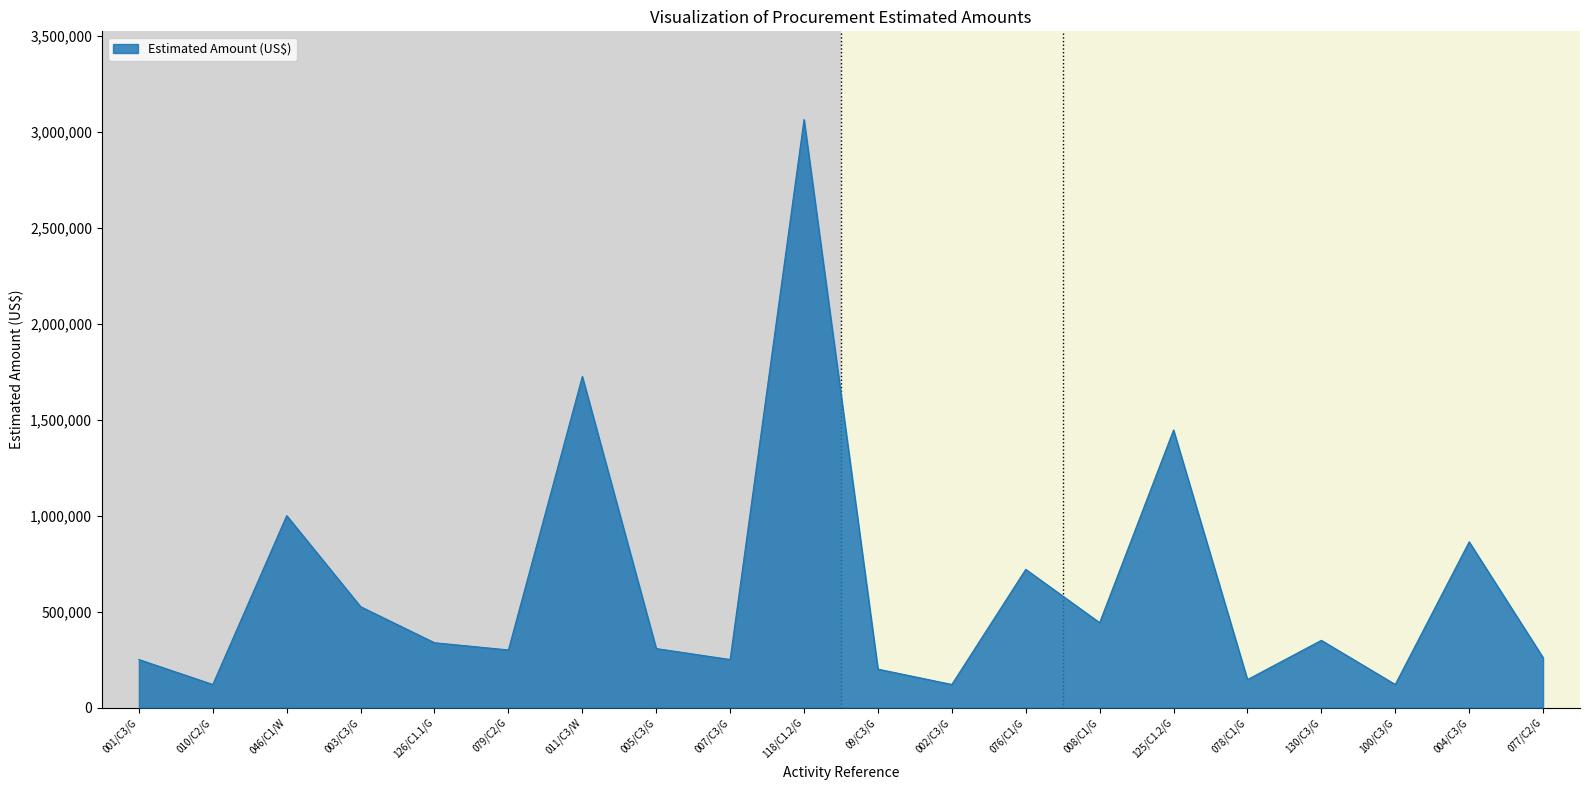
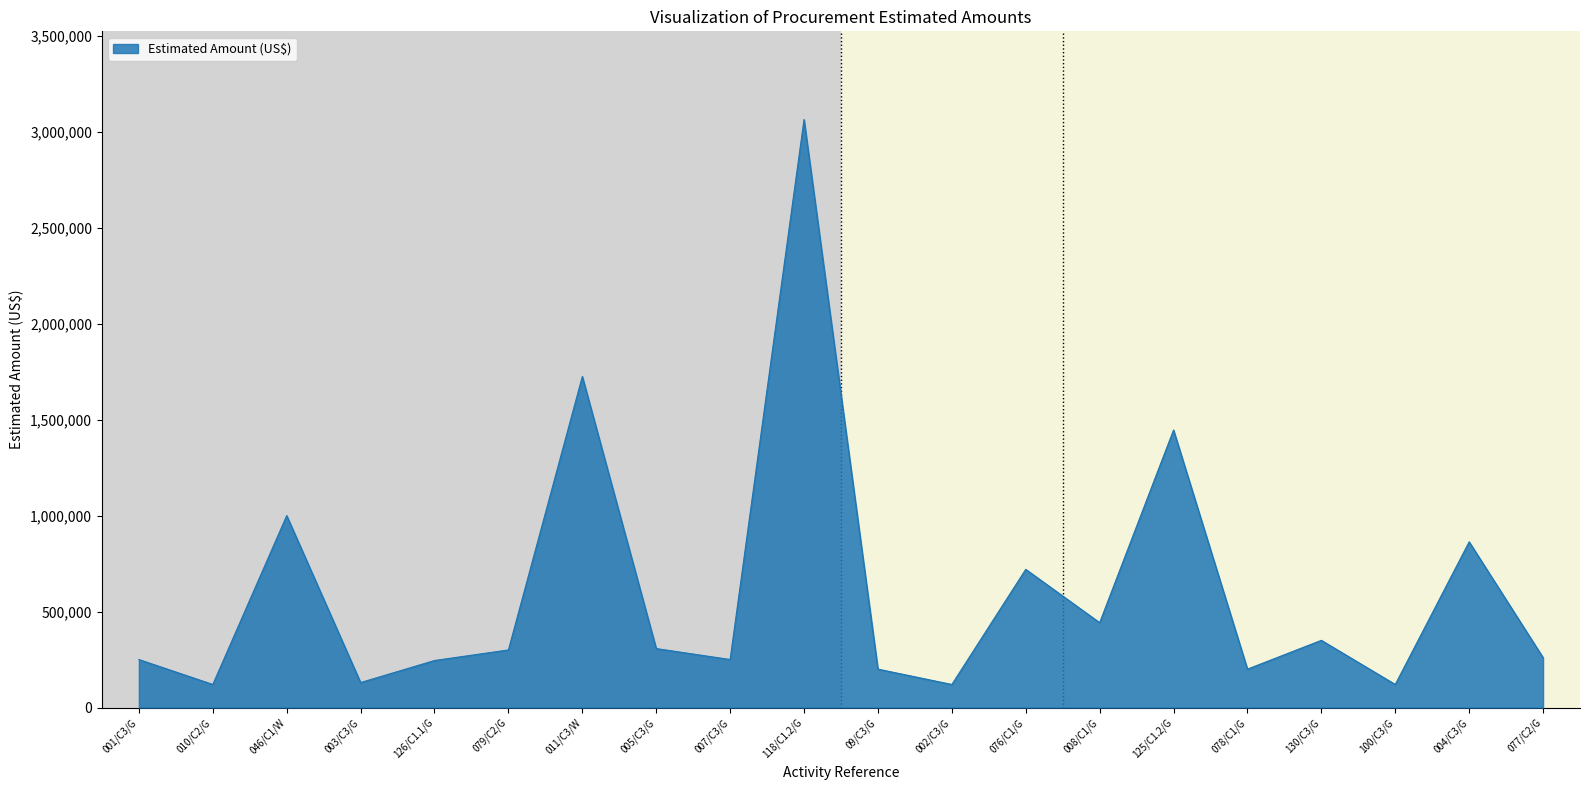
003/C3/G: 530,000 -> 130,000
126/C1.1/G: 340,000 -> 240,000
078/C1/G: 150,000 -> 200,000
